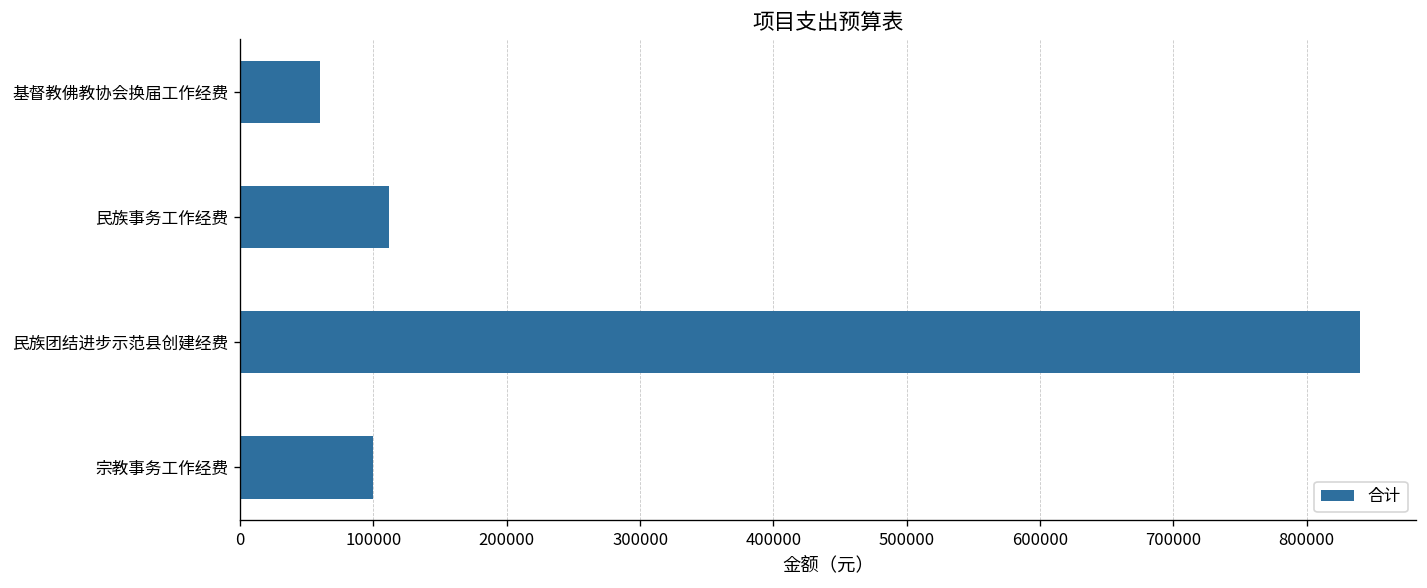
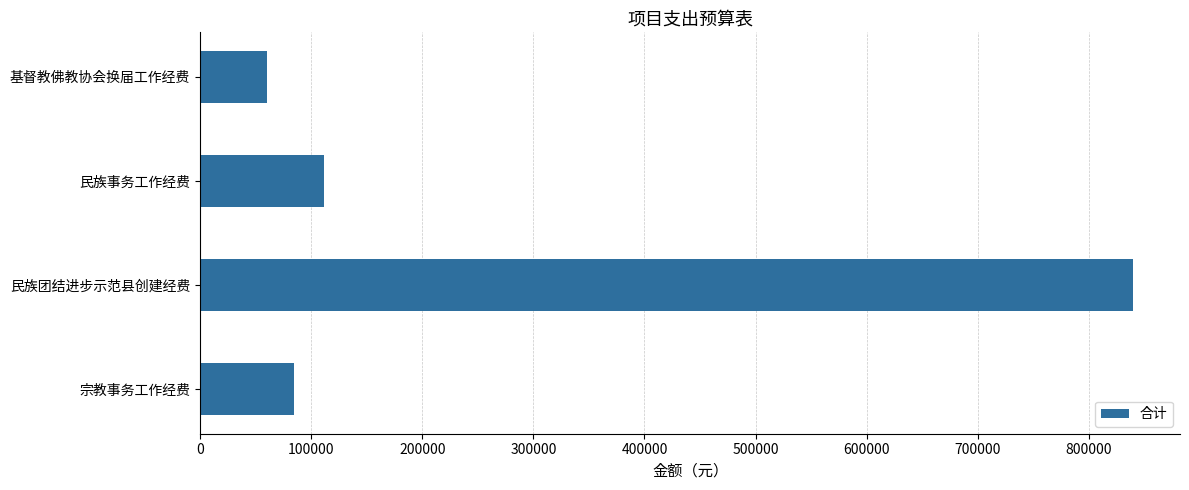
宗教事务工作经费: 100000 -> 84000
